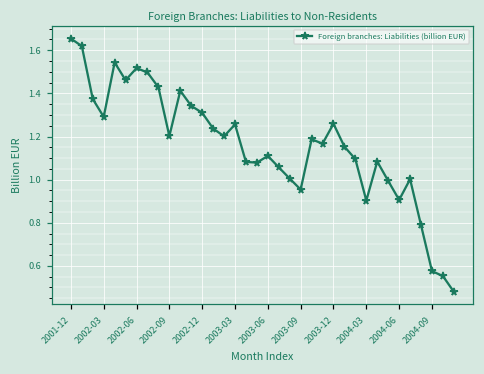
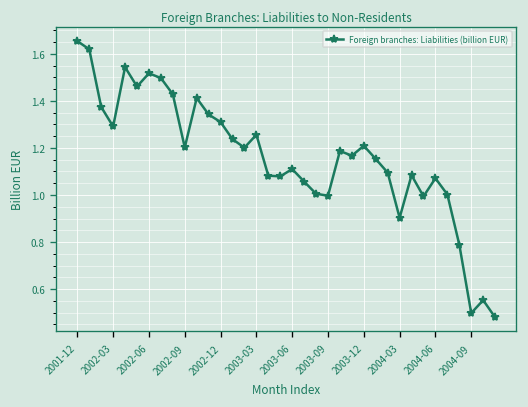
2003-09: 0.95 -> 1.00
2003-12: 1.26 -> 1.21
2004-06: 0.91 -> 1.07
2004-09: 0.58 -> 0.50
